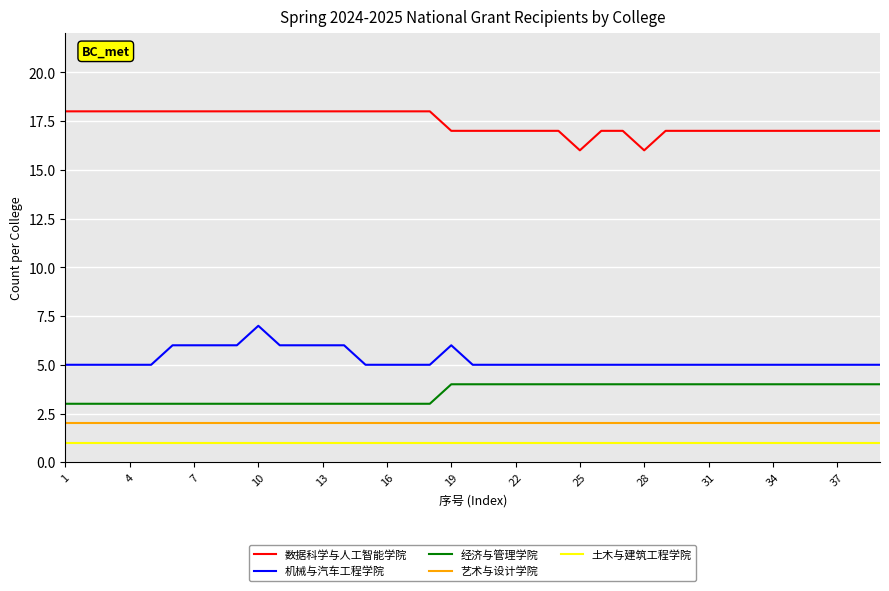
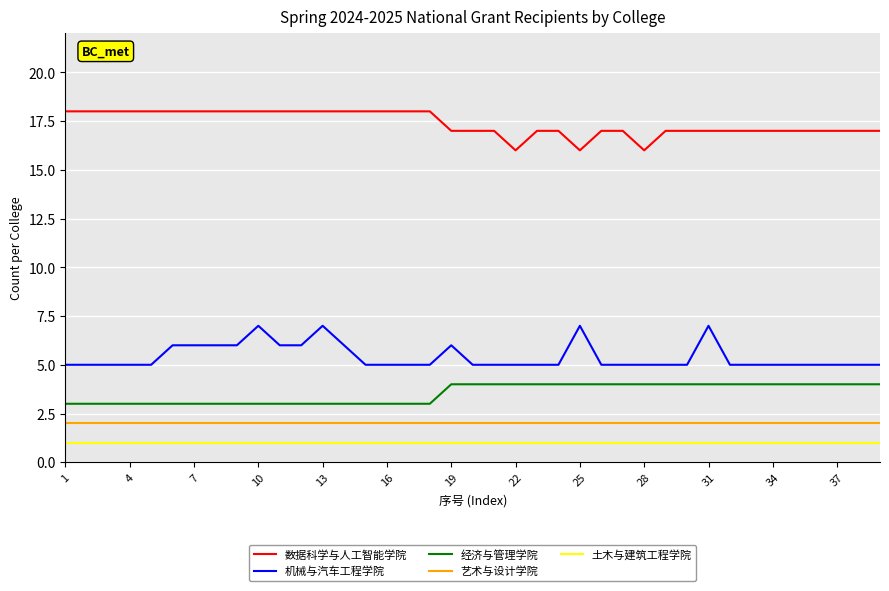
机械与汽车工程学院, 13: 6 -> 7
数据科学与人工智能学院, 22: 17 -> 16
机械与汽车工程学院, 25: 5 -> 7
机械与汽车工程学院, 31: 5 -> 7
